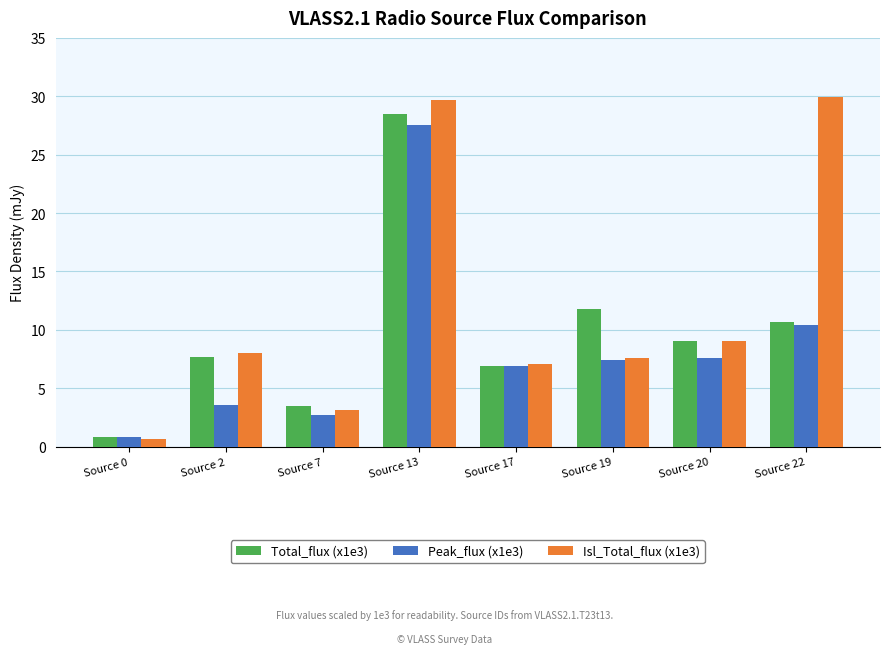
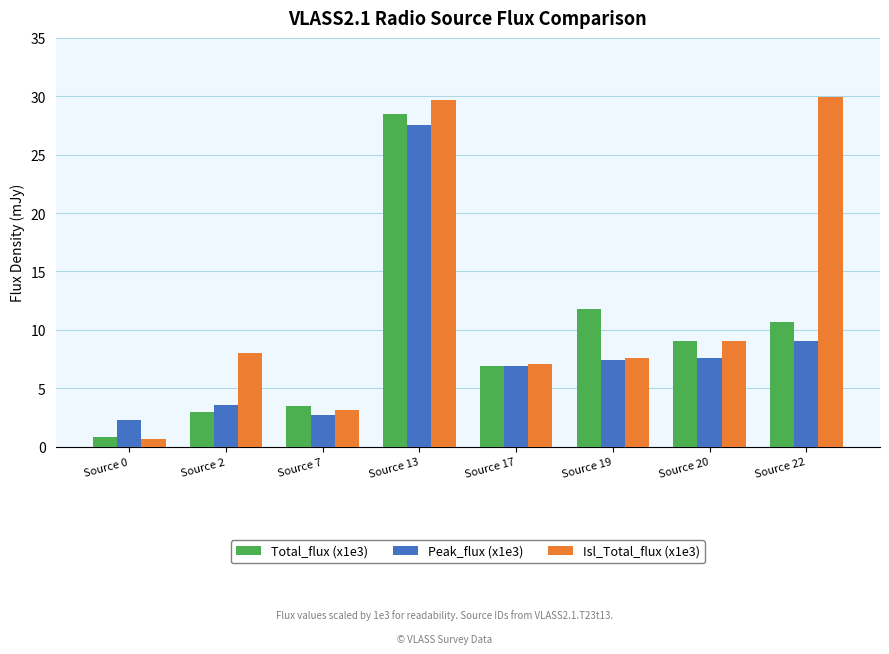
Peak_flux (x1e3), Source 0: 0.8 -> 2.3
Total_flux (x1e3), Source 2: 7.7 -> 3.0
Peak_flux (x1e3), Source 22: 10.4 -> 9.1
